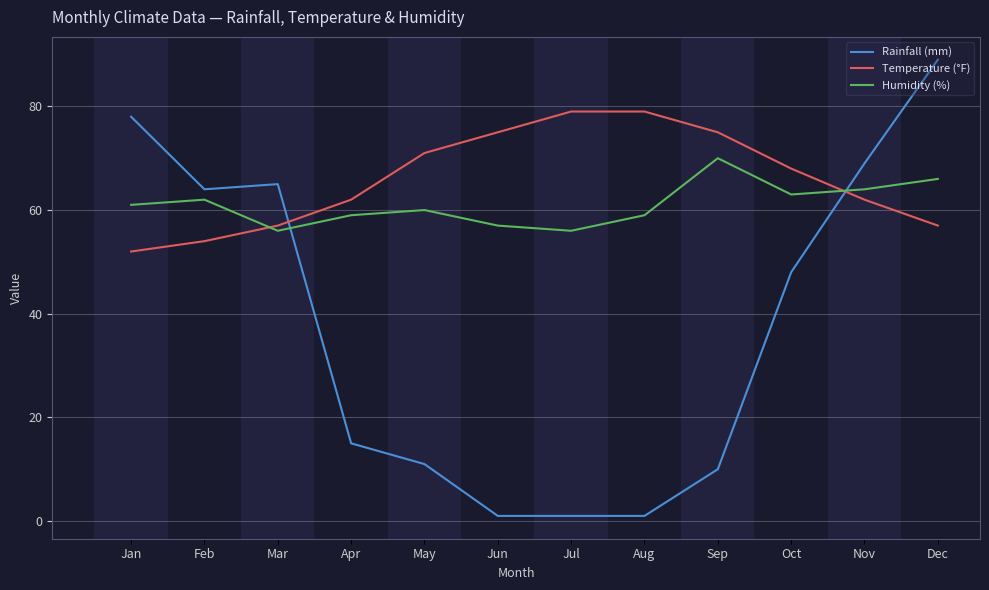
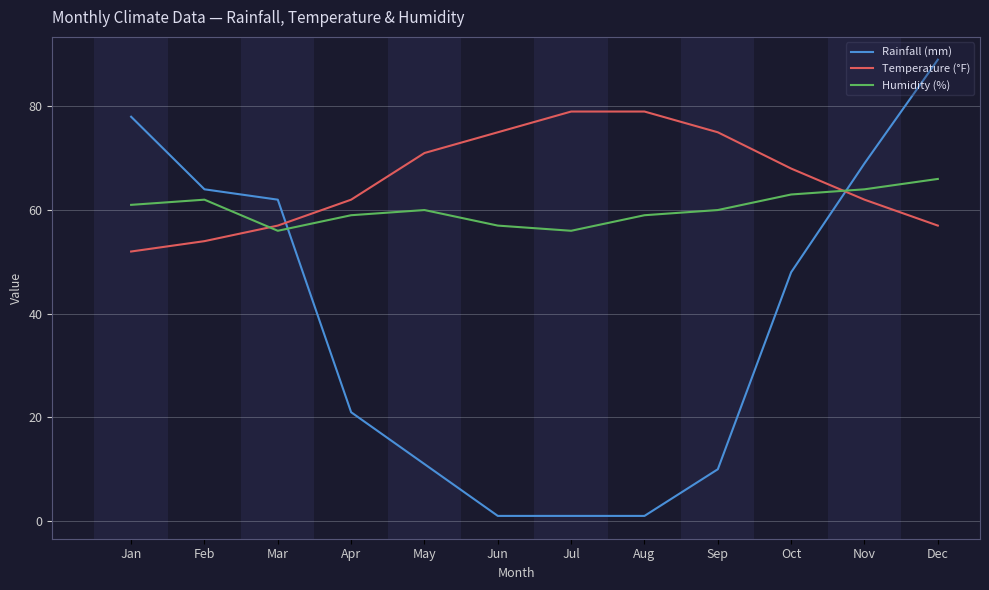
Rainfall (mm), Mar: 65 -> 62
Rainfall (mm), Apr: 15 -> 21
Humidity (%), Sep: 70 -> 60
